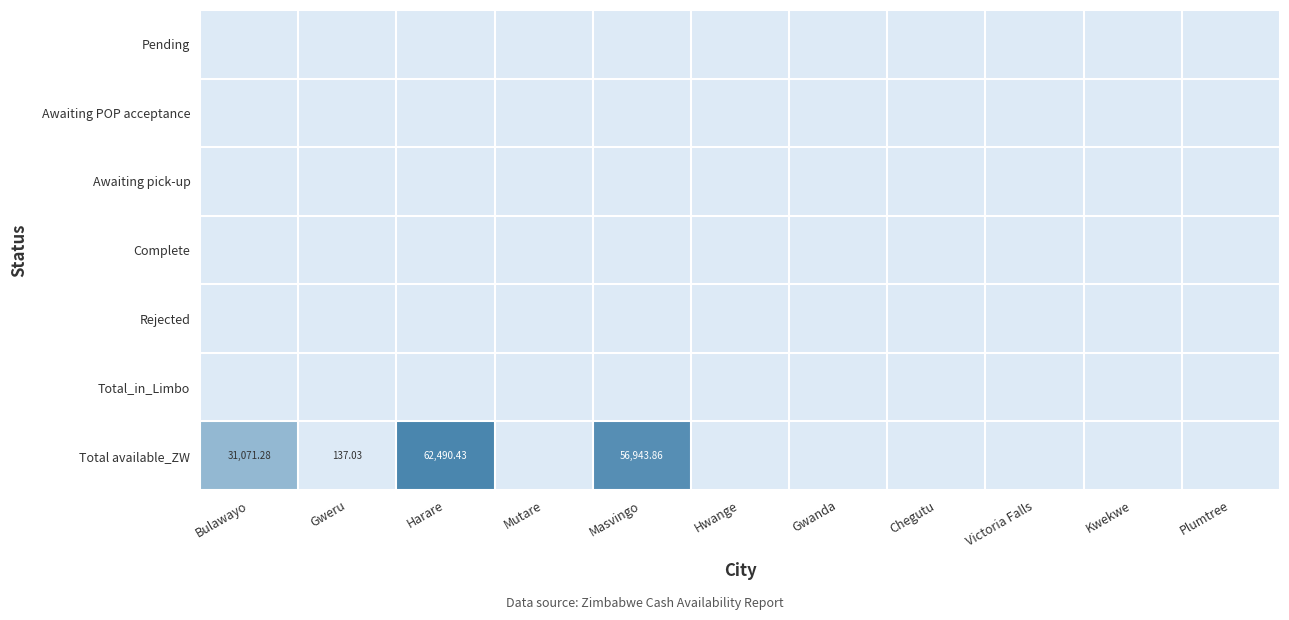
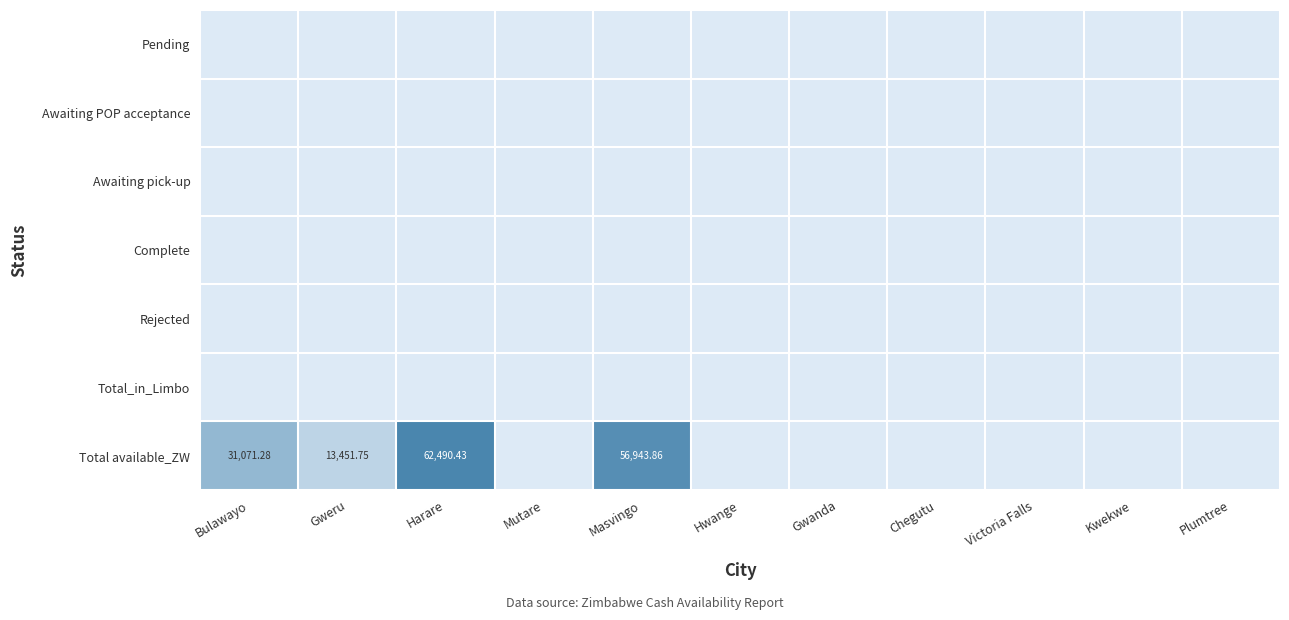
Total available_ZW, Gweru: 137.03 -> 13,451.75
